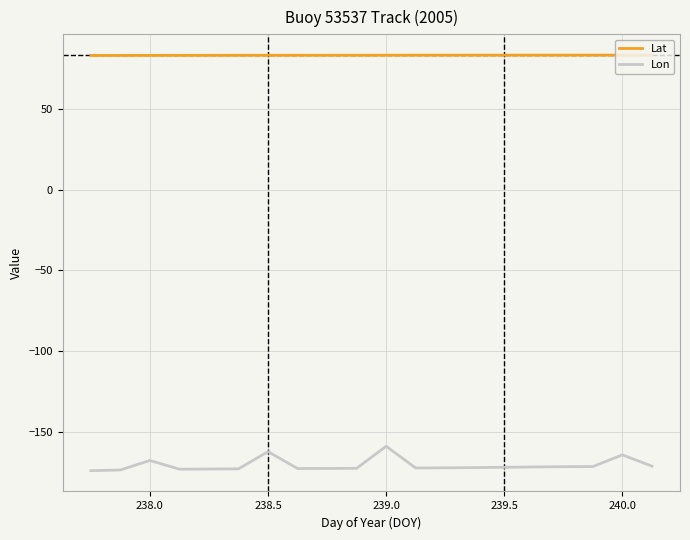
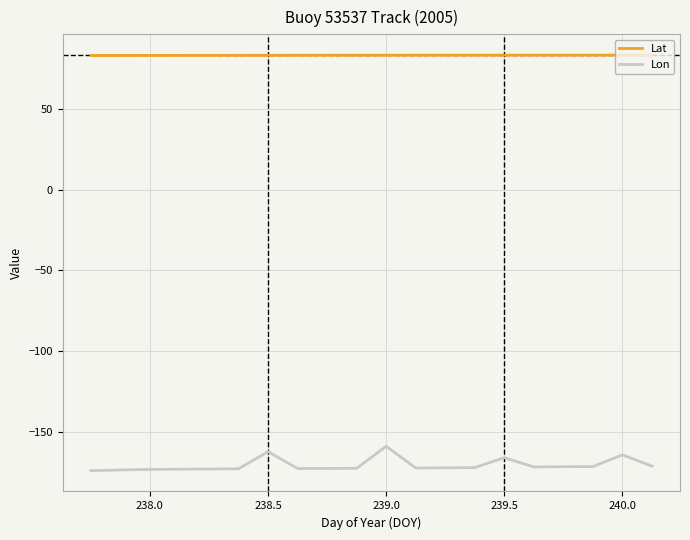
Lon, 238.0: -168 -> -173
Lon, 239.5: -172 -> -166
